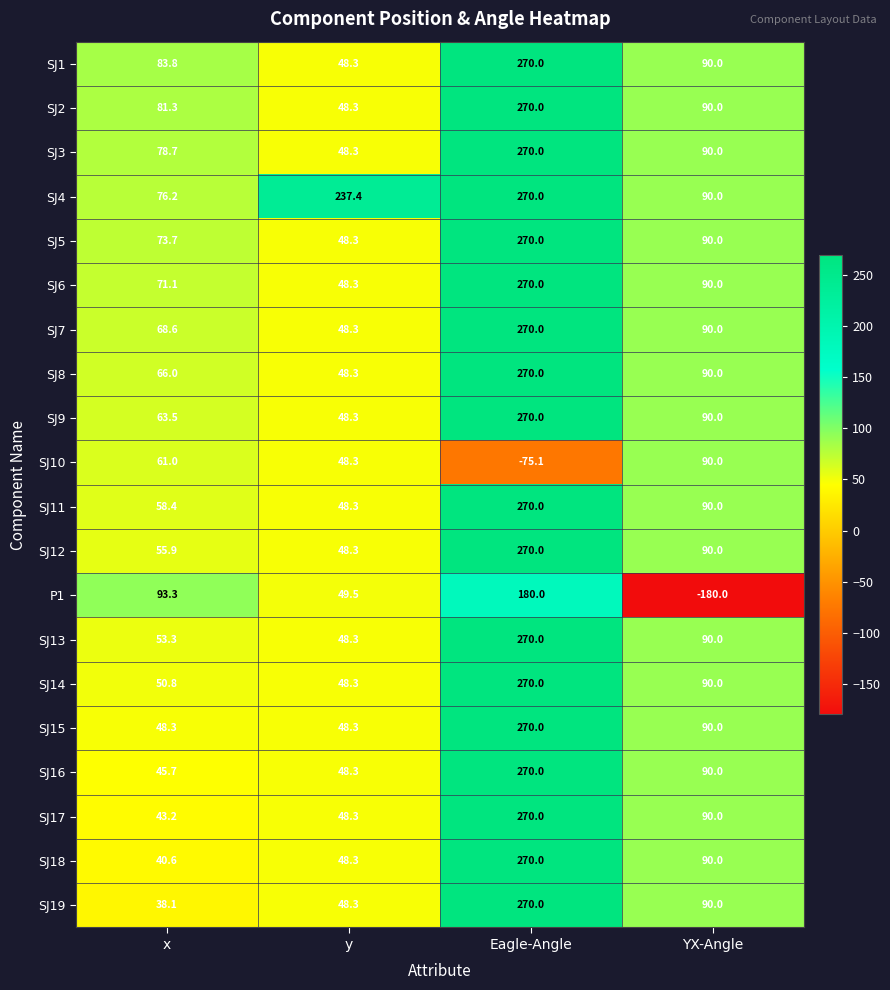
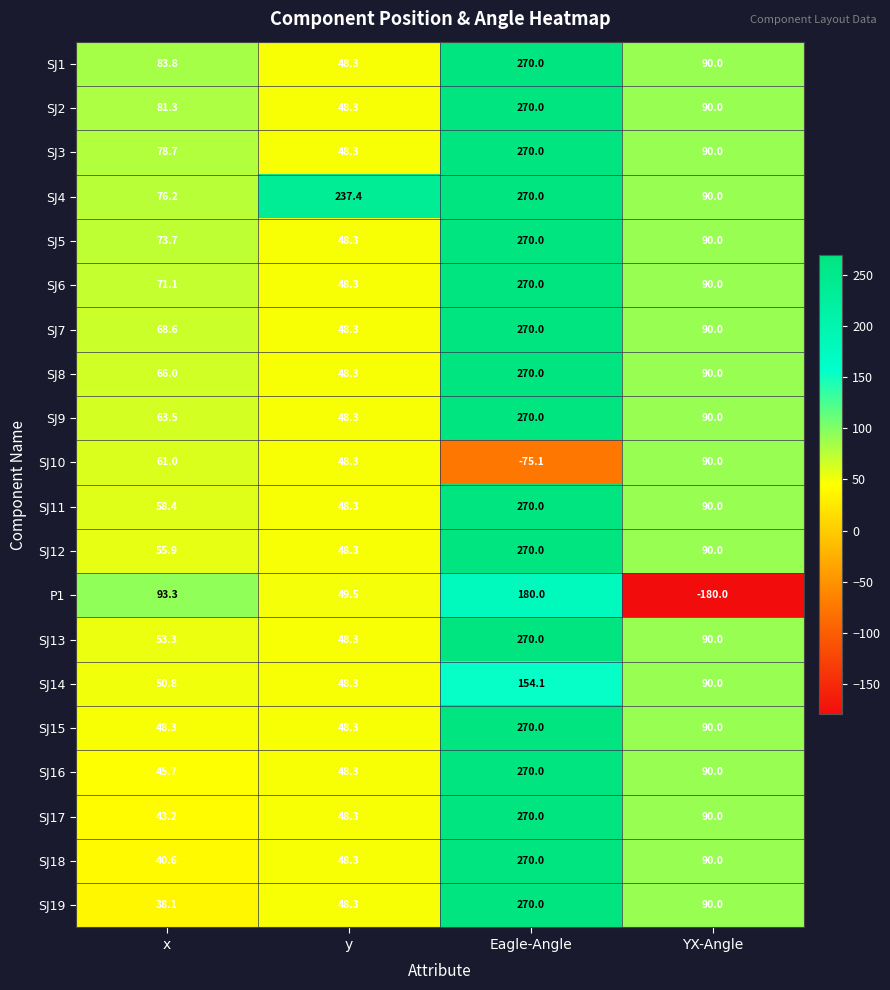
SJ14, Eagle-Angle: 270.0 -> 154.1
